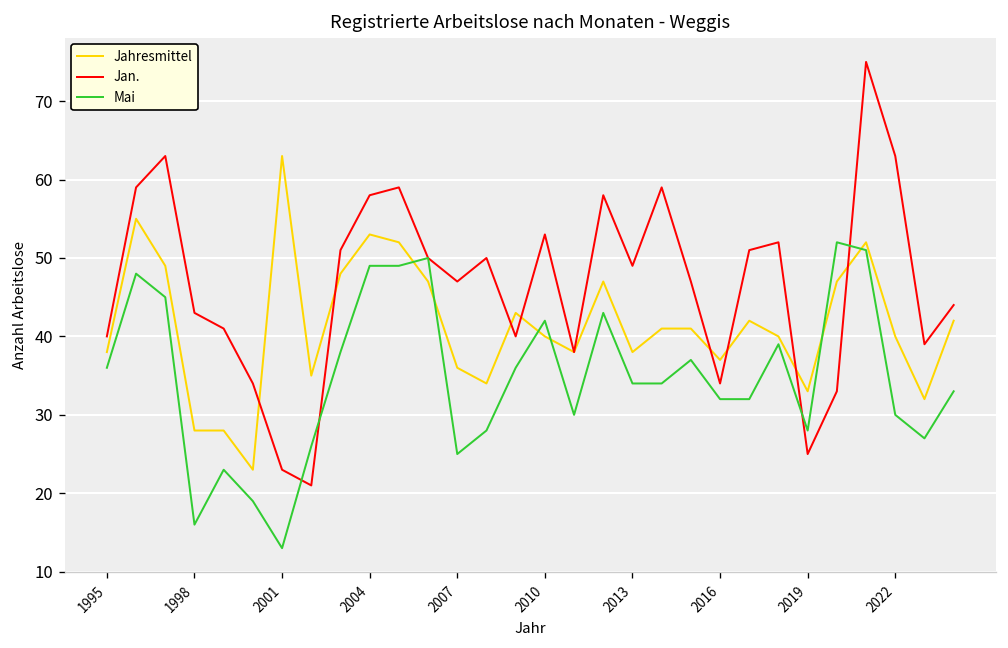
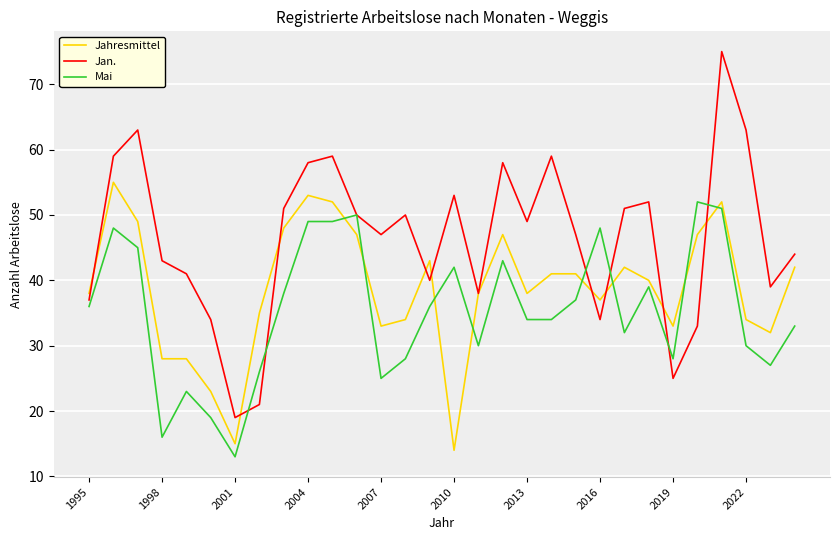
Jan., 1995: 40 -> 37
Jahresmittel, 2001: 63 -> 15
Jan., 2001: 23 -> 19
Jahresmittel, 2007: 36 -> 33
Jahresmittel, 2010: 40 -> 14
Mai, 2016: 32 -> 48
Jahresmittel, 2022: 40 -> 34
